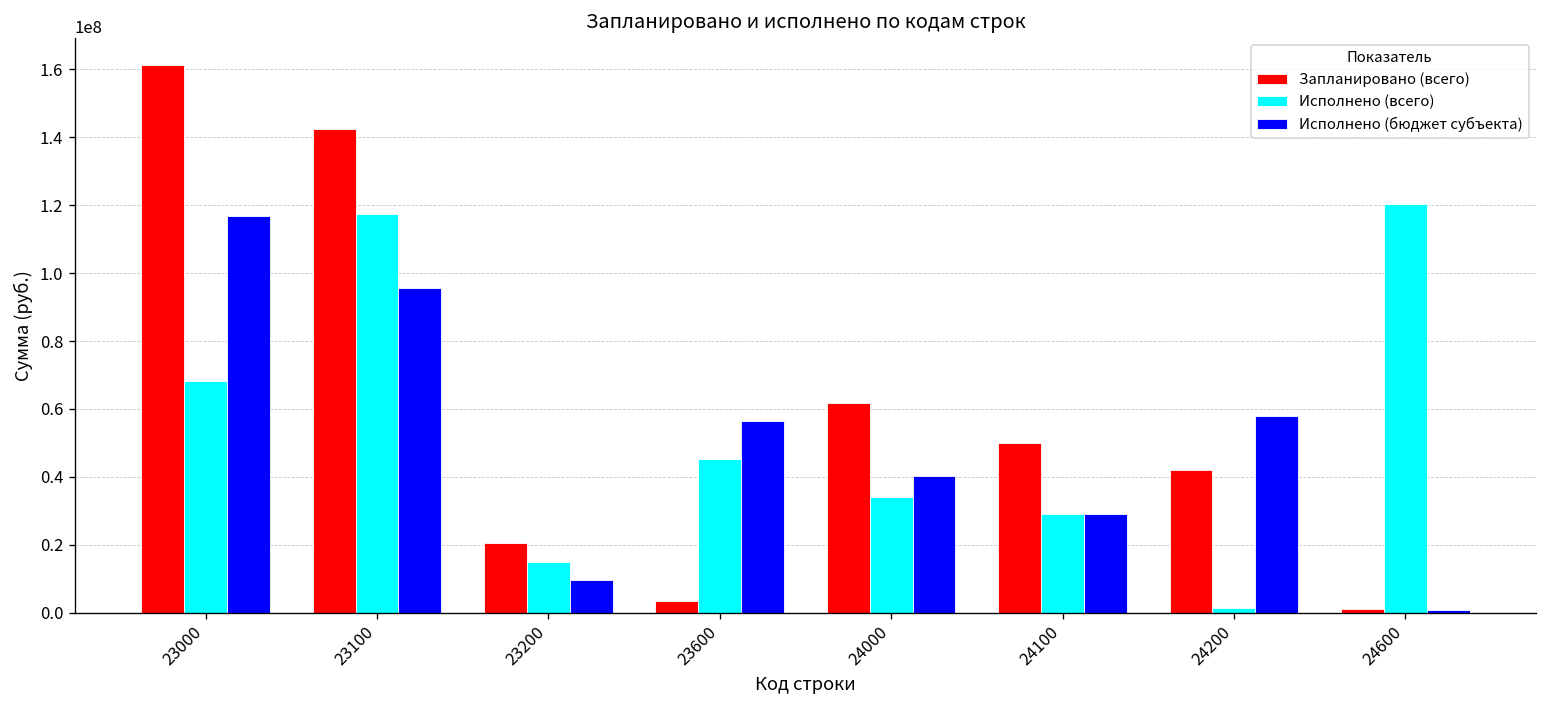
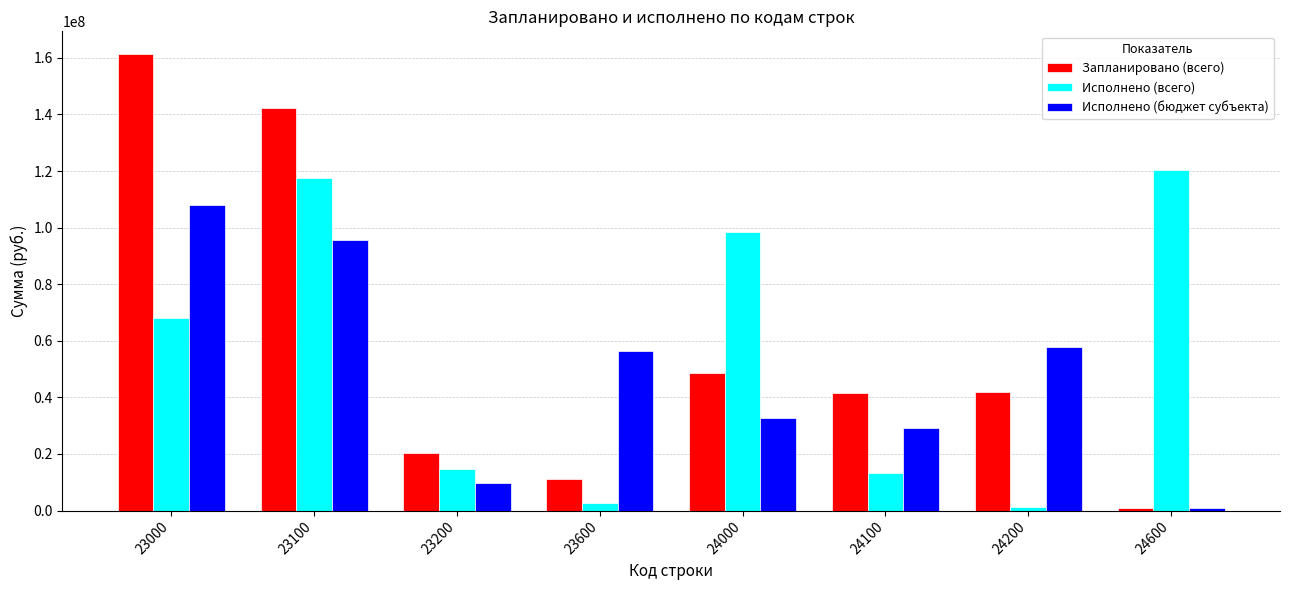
Исполнено (бюджет субъекта), 23000: 117000000 -> 108000000
Запланировано (всего), 23600: 3000000 -> 11000000
Исполнено (всего), 23600: 45000000 -> 3000000
Запланировано (всего), 24000: 62000000 -> 49000000
Исполнено (всего), 24000: 34000000 -> 98000000
Исполнено (бюджет субъекта), 24000: 40000000 -> 33000000
Запланировано (всего), 24100: 50000000 -> 42000000
Исполнено (всего), 24100: 29000000 -> 13000000
